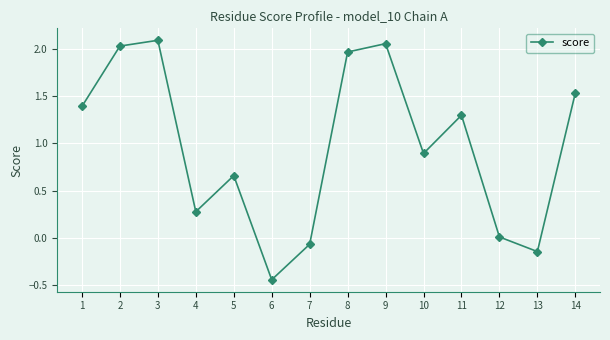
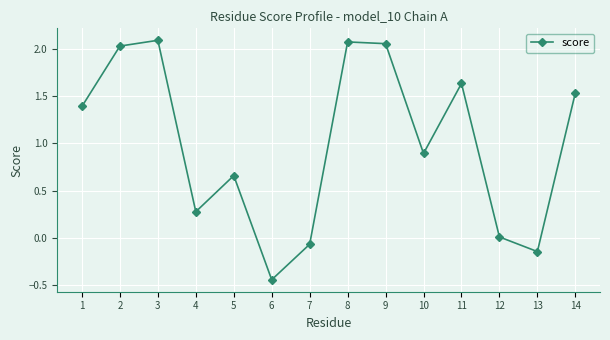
8: 2.0 -> 2.1
11: 1.3 -> 1.6
